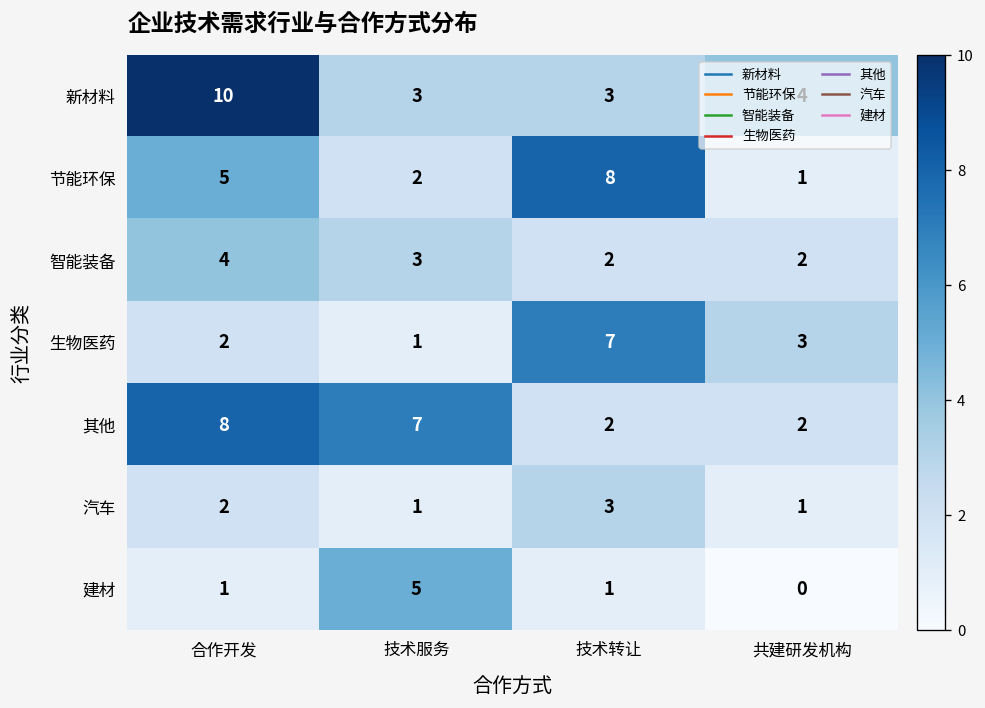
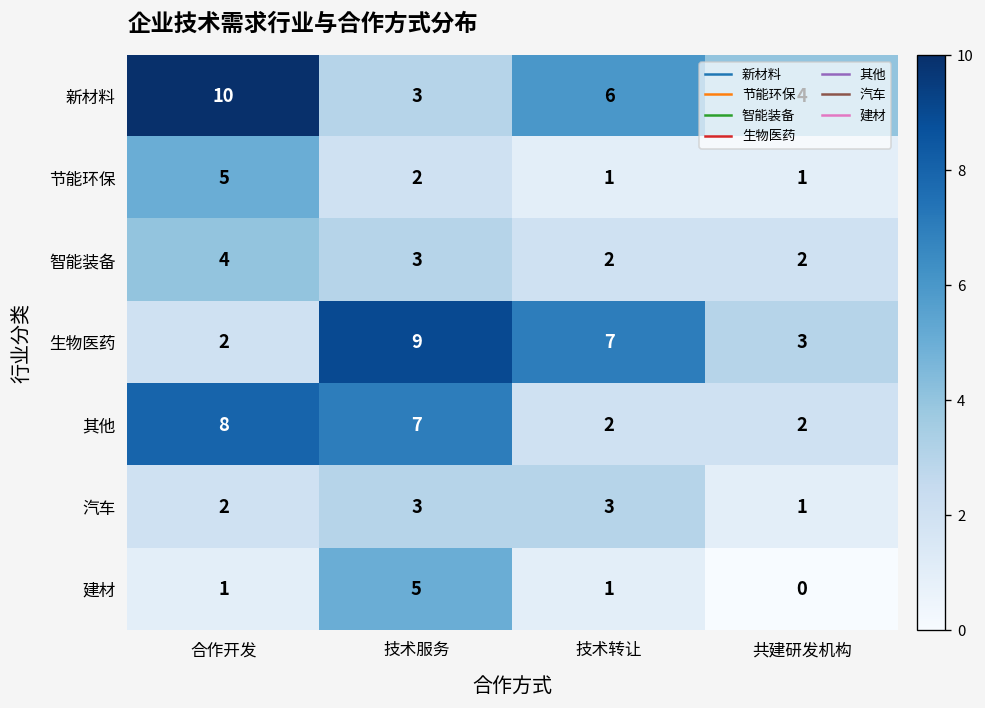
新材料, 技术转让: 3 -> 6
节能环保, 技术转让: 8 -> 1
生物医药, 技术服务: 1 -> 9
汽车, 技术服务: 1 -> 3
